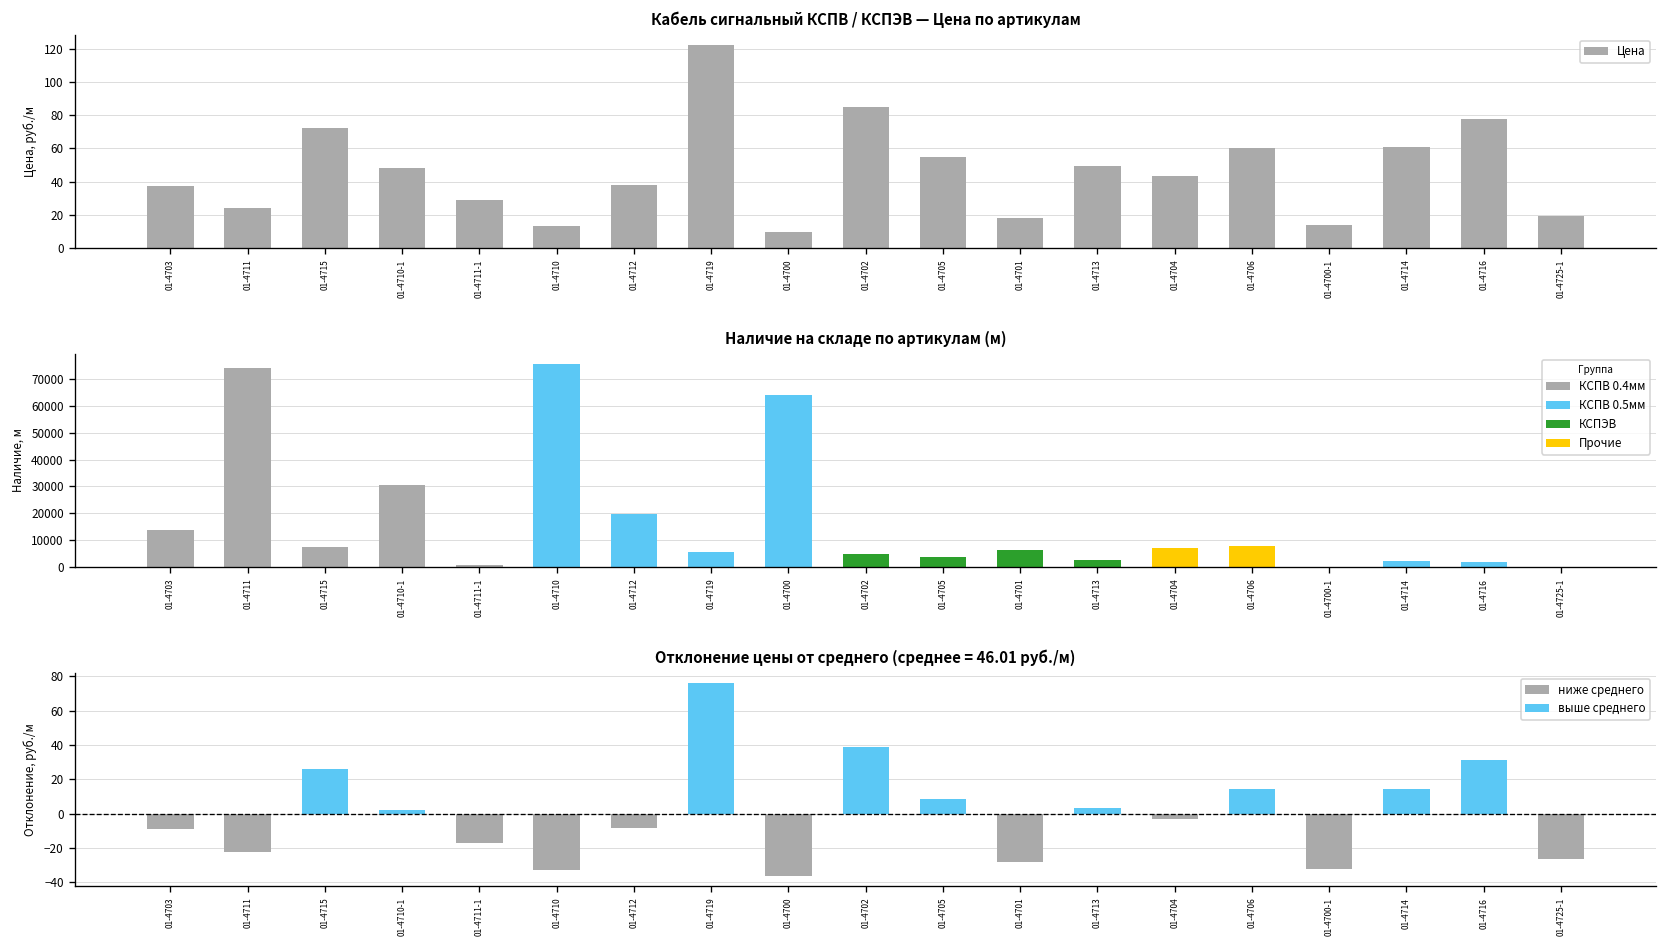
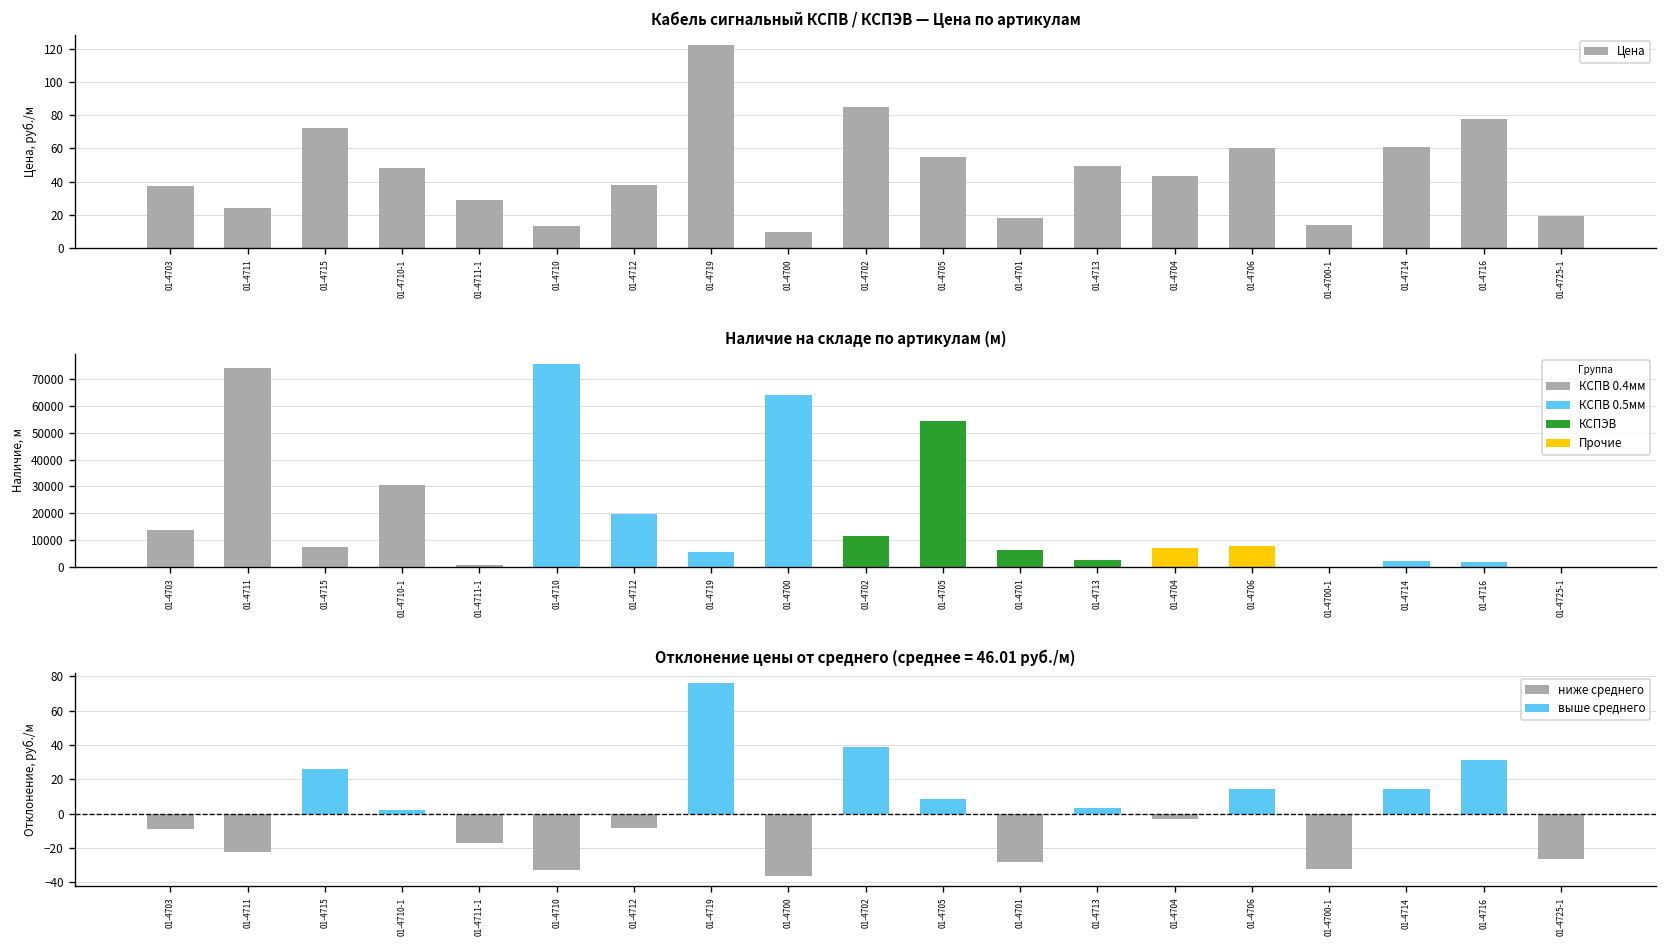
Наличие на складе по артикулам (м), 01-4702: 5000 -> 12000
Наличие на складе по артикулам (м), 01-4705: 4000 -> 55000
